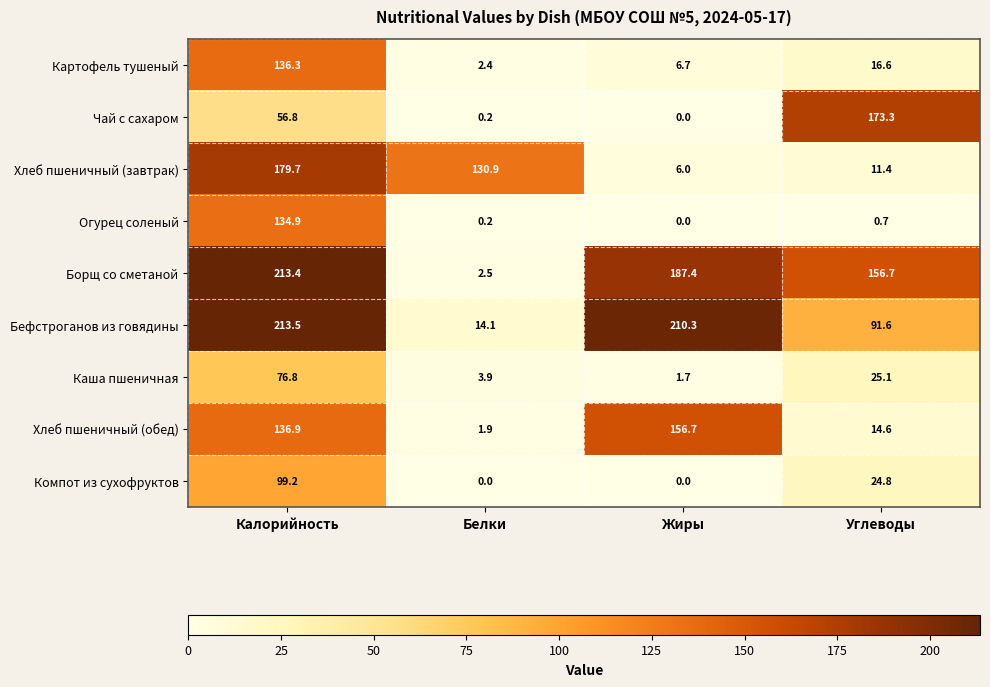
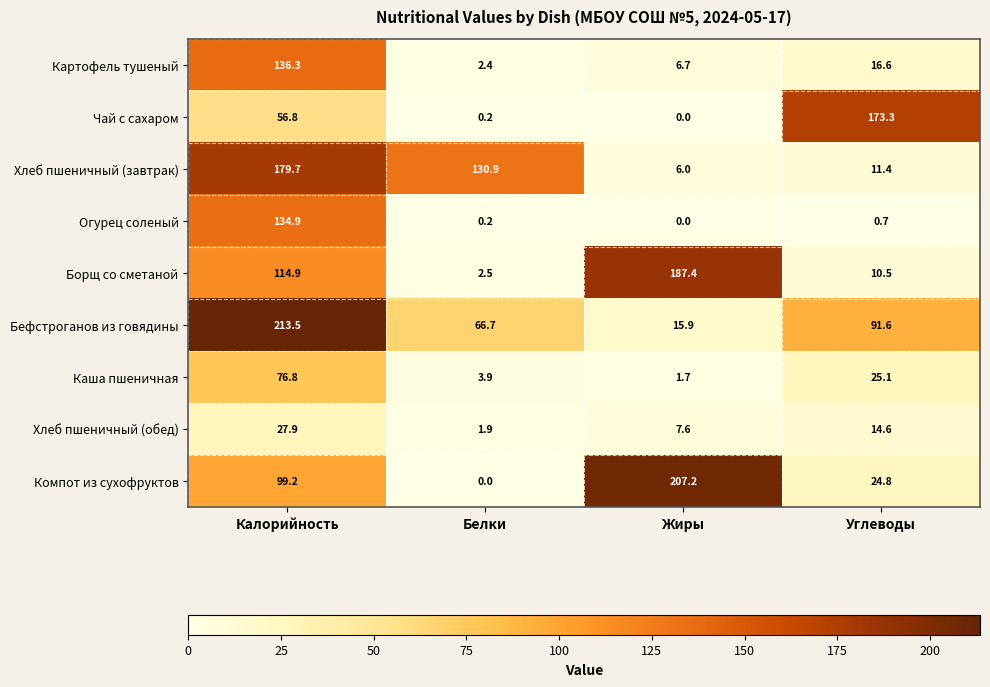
Борщ со сметаной, Калорийность: 213.4 -> 114.9
Борщ со сметаной, Углеводы: 156.7 -> 10.5
Бефстроганов из говядины, Белки: 14.1 -> 66.7
Бефстроганов из говядины, Жиры: 210.3 -> 15.9
Хлеб пшеничный (обед), Калорийность: 136.9 -> 27.9
Хлеб пшеничный (обед), Жиры: 156.7 -> 7.6
Компот из сухофруктов, Жиры: 0.0 -> 207.2
